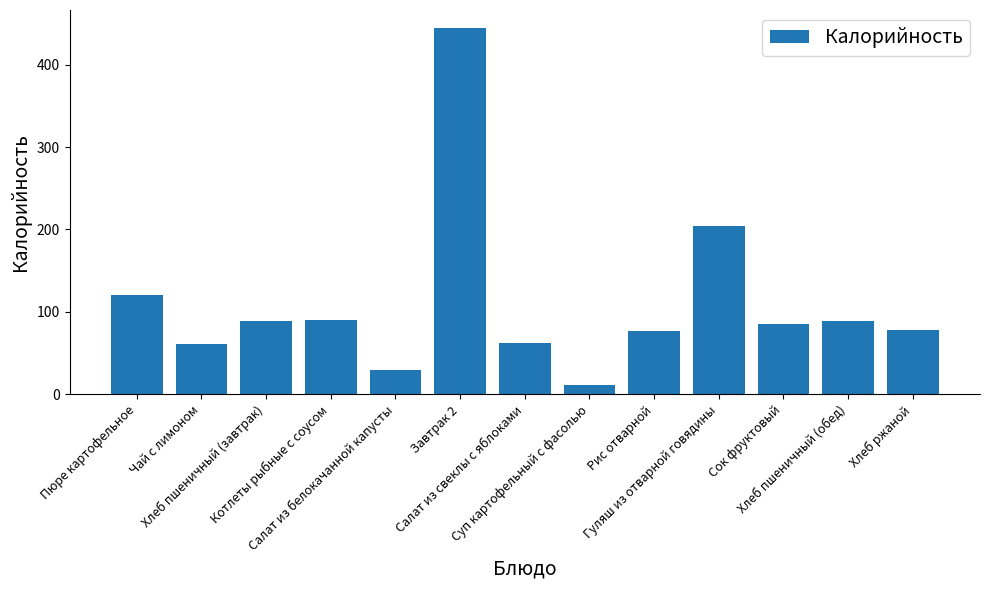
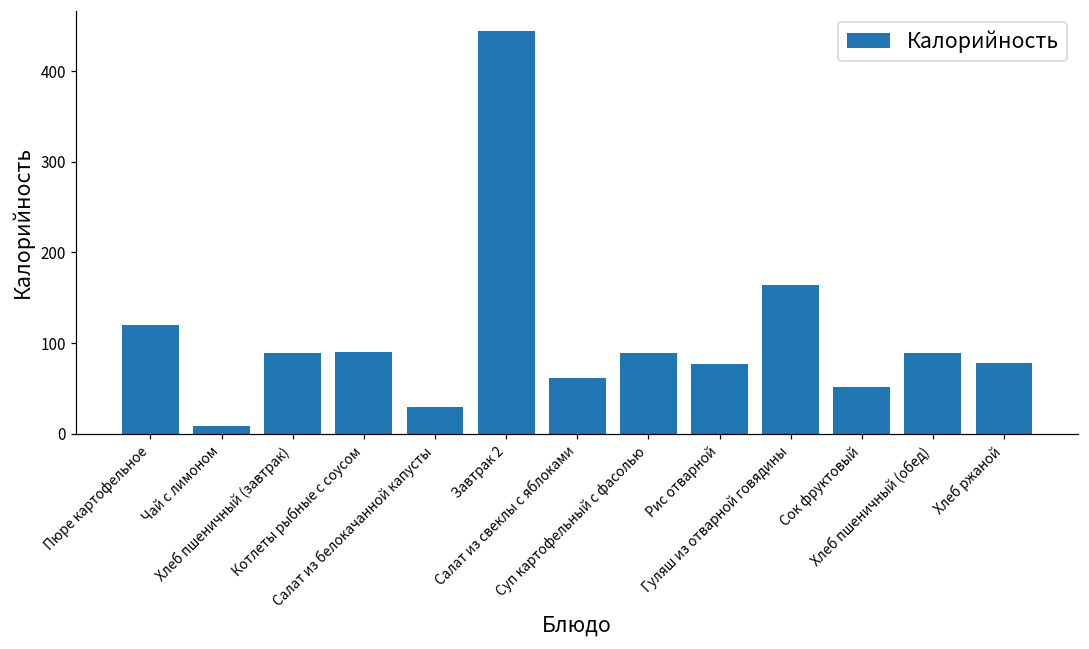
Чай с лимоном: 60 -> 10
Суп картофельный с фасолью: 10 -> 90
Гуляш из отварной говядины: 200 -> 160
Сок фруктовый: 90 -> 50
